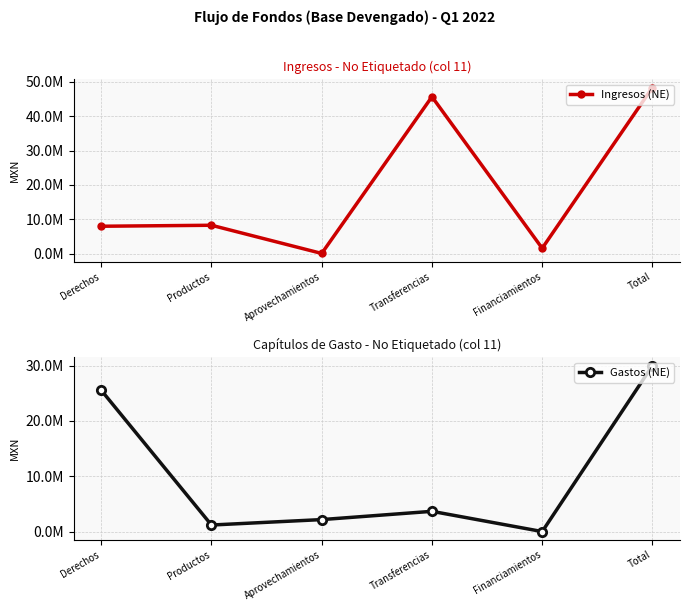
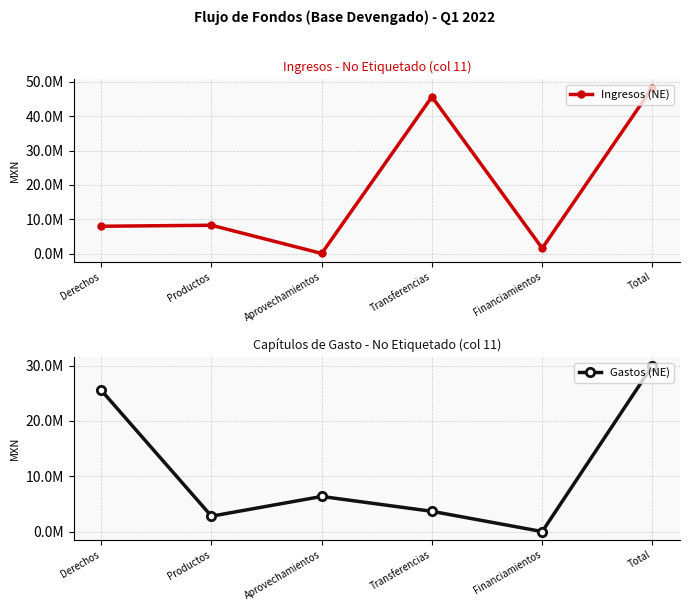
Capítulos de Gasto - No Etiquetado (col 11), Productos: 1000000 -> 3000000
Capítulos de Gasto - No Etiquetado (col 11), Aprovechamientos: 2000000 -> 6000000
